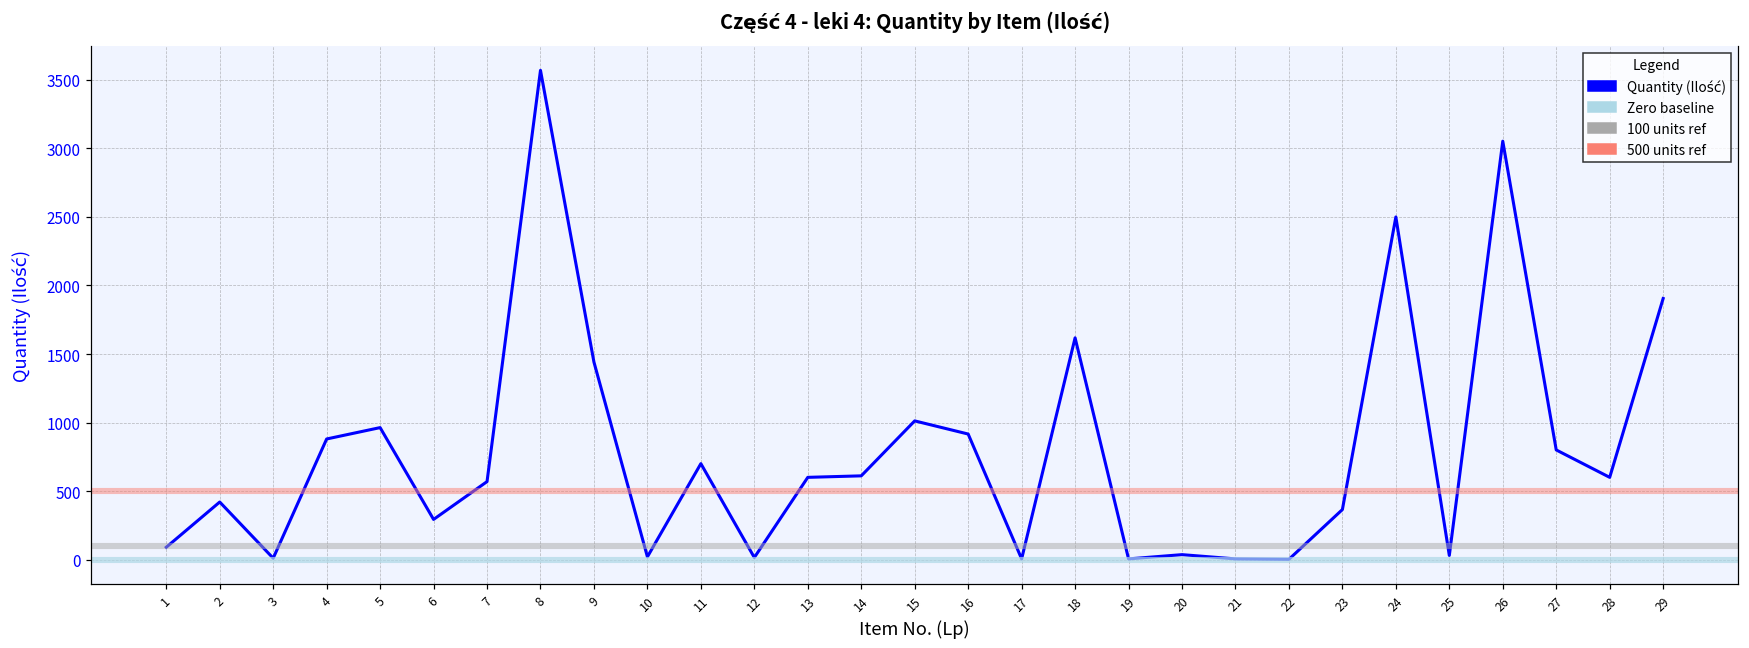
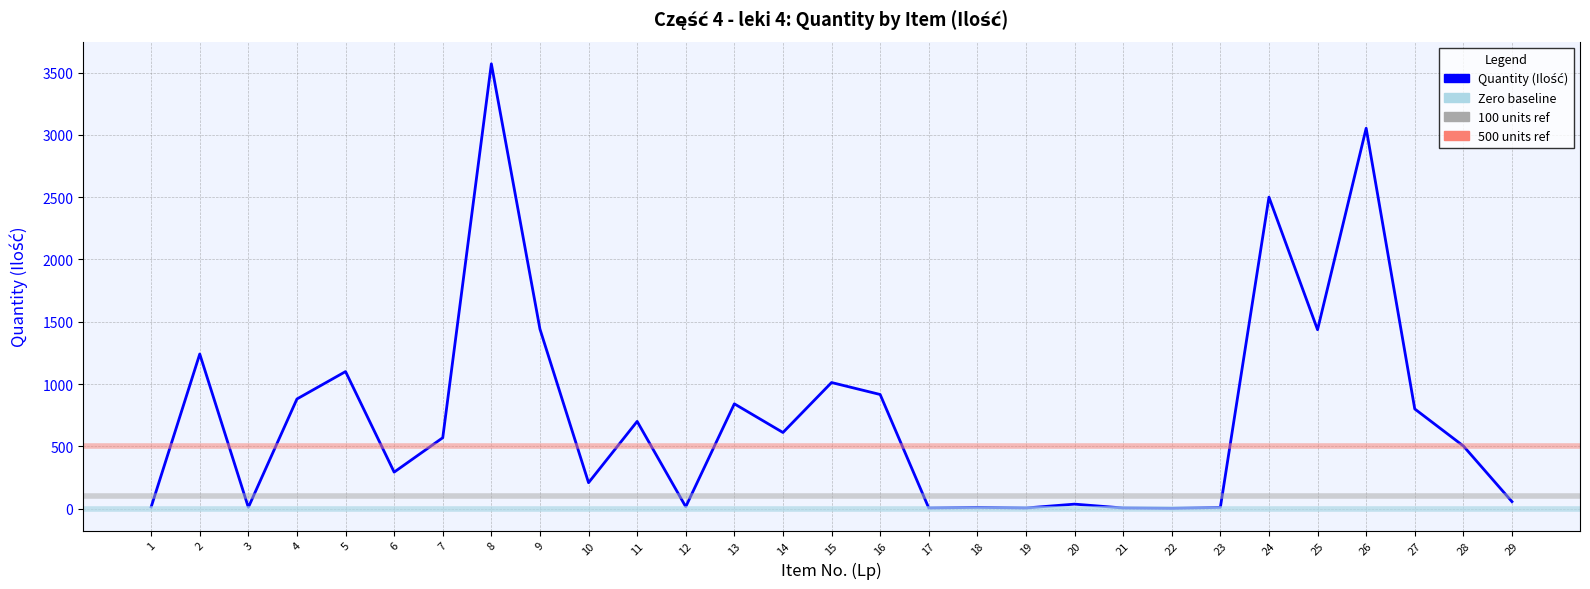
1: 90 -> 10
2: 420 -> 1240
5: 960 -> 1100
10: 20 -> 210
13: 600 -> 840
18: 1620 -> 10
23: 370 -> 10
25: 30 -> 1440
28: 600 -> 500
29: 1910 -> 60
